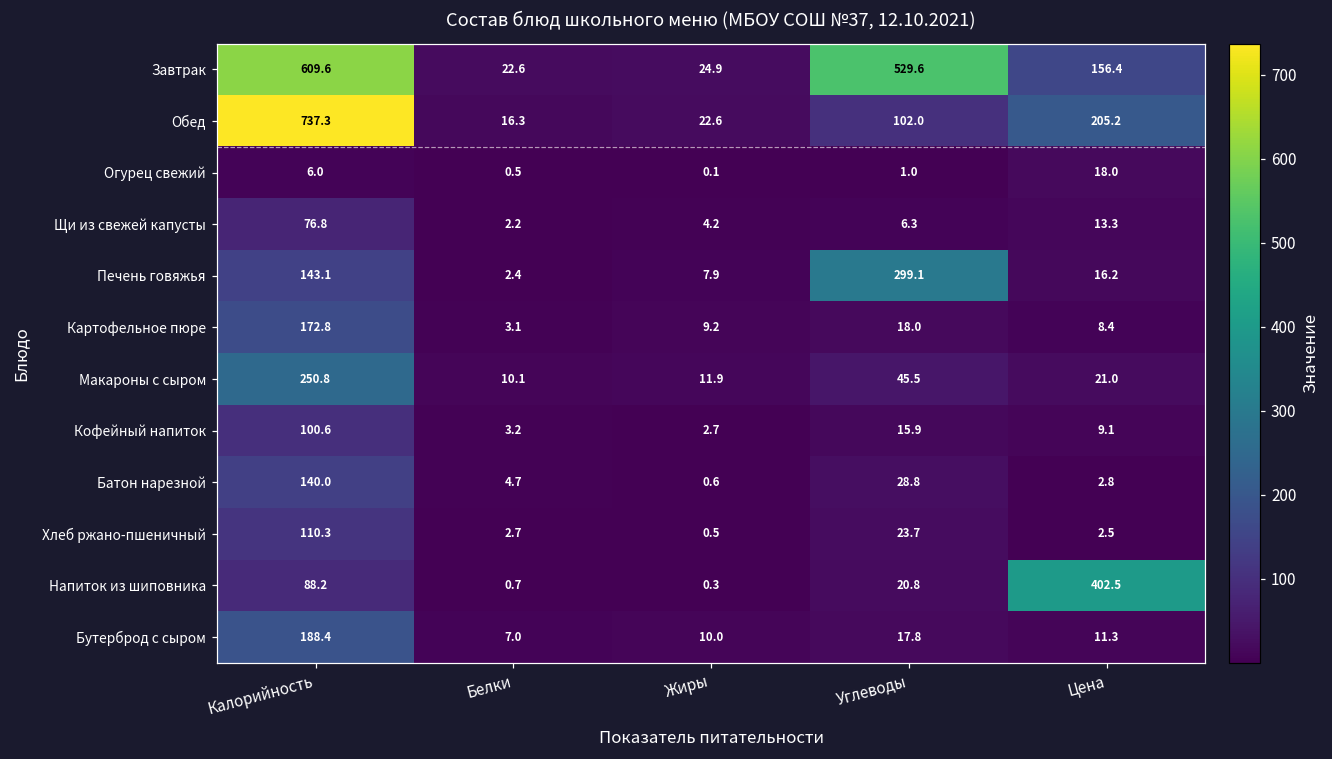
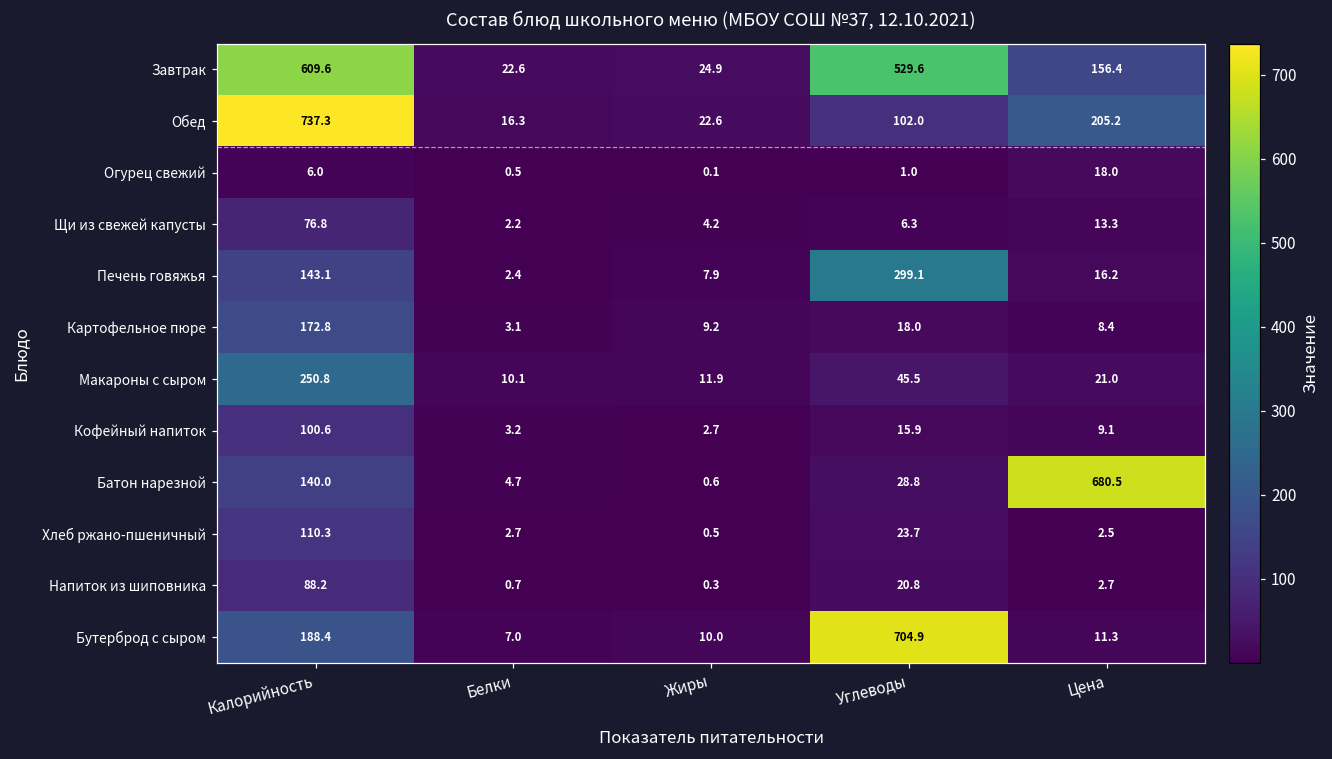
Батон нарезной, Цена: 2.8 -> 680.5
Напиток из шиповника, Цена: 402.5 -> 2.7
Бутерброд с сыром, Углеводы: 17.8 -> 704.9
